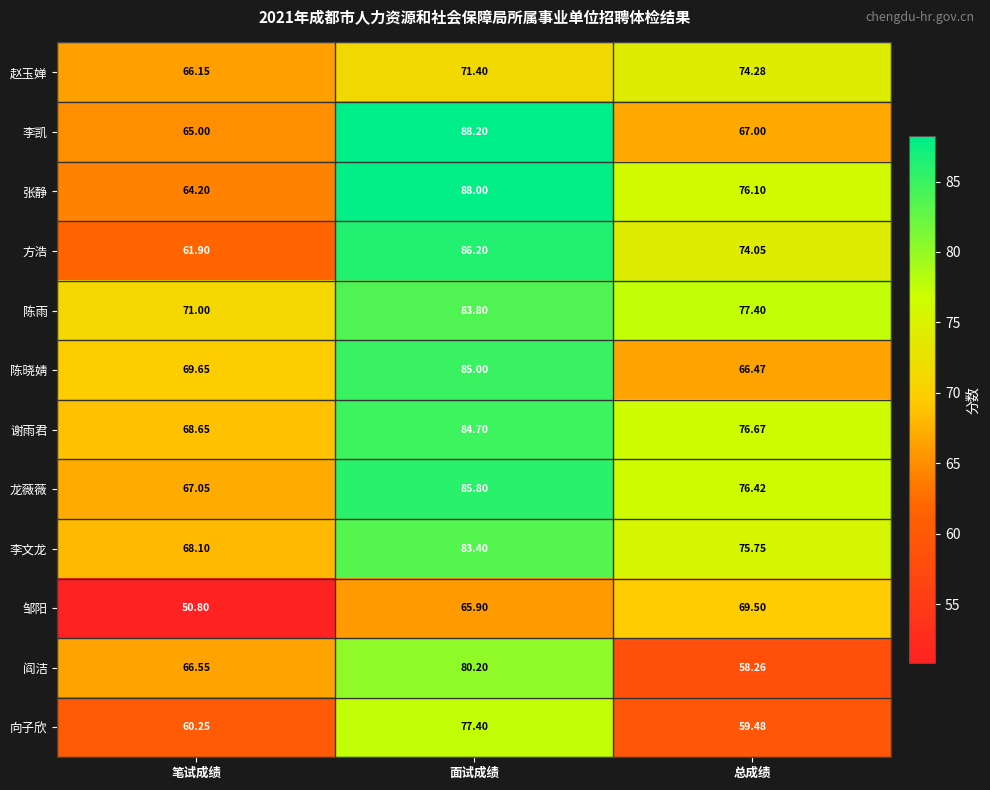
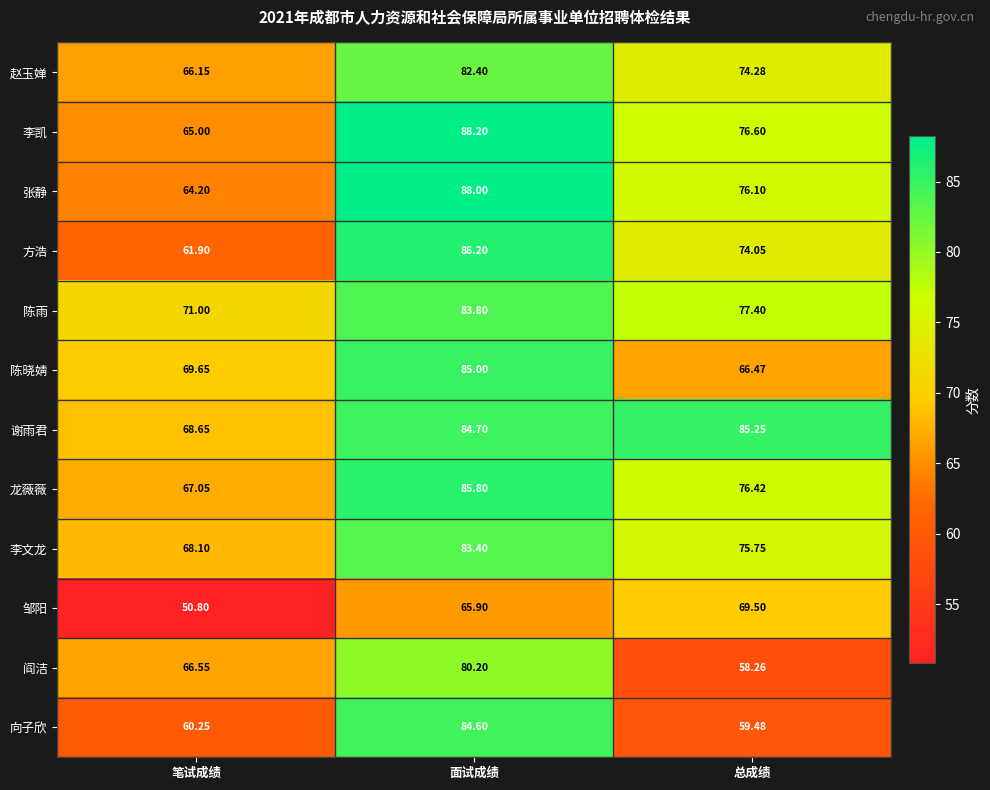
赵玉婵, 面试成绩: 71.40 -> 82.40
李凯, 总成绩: 67.00 -> 76.60
谢雨君, 总成绩: 76.67 -> 85.25
向子欣, 面试成绩: 77.40 -> 84.60
